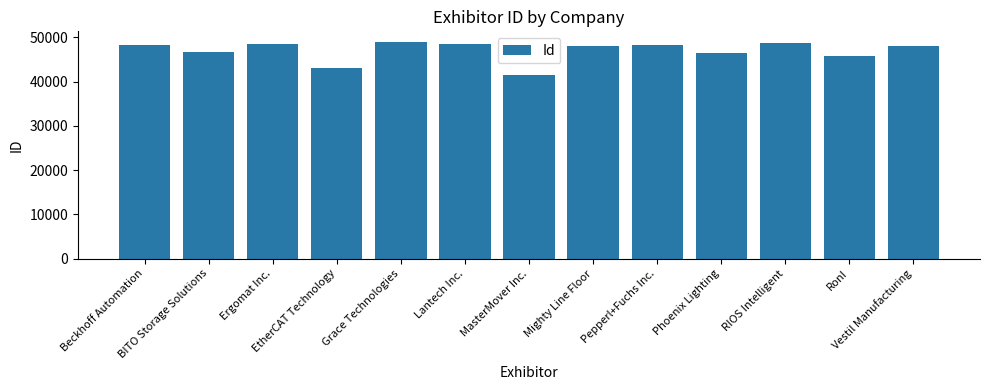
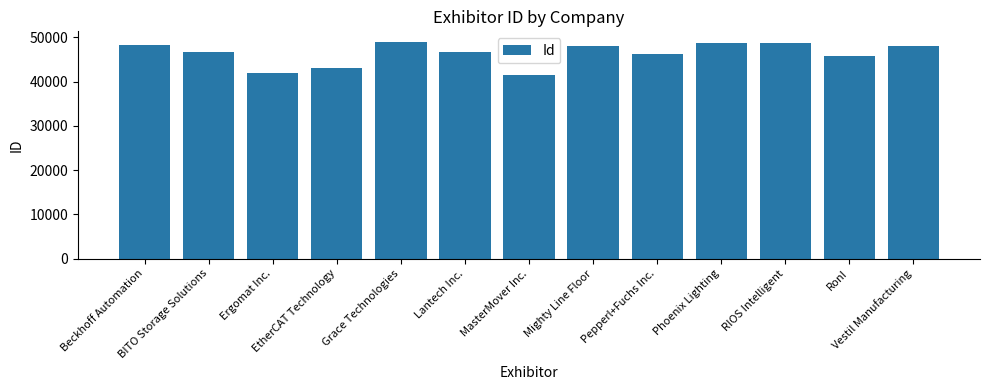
Ergomat Inc.: 48000 -> 42000
Lantech Inc.: 49000 -> 47000
Pepperl+Fuchs Inc.: 48000 -> 46000
Phoenix Lighting: 46000 -> 49000
